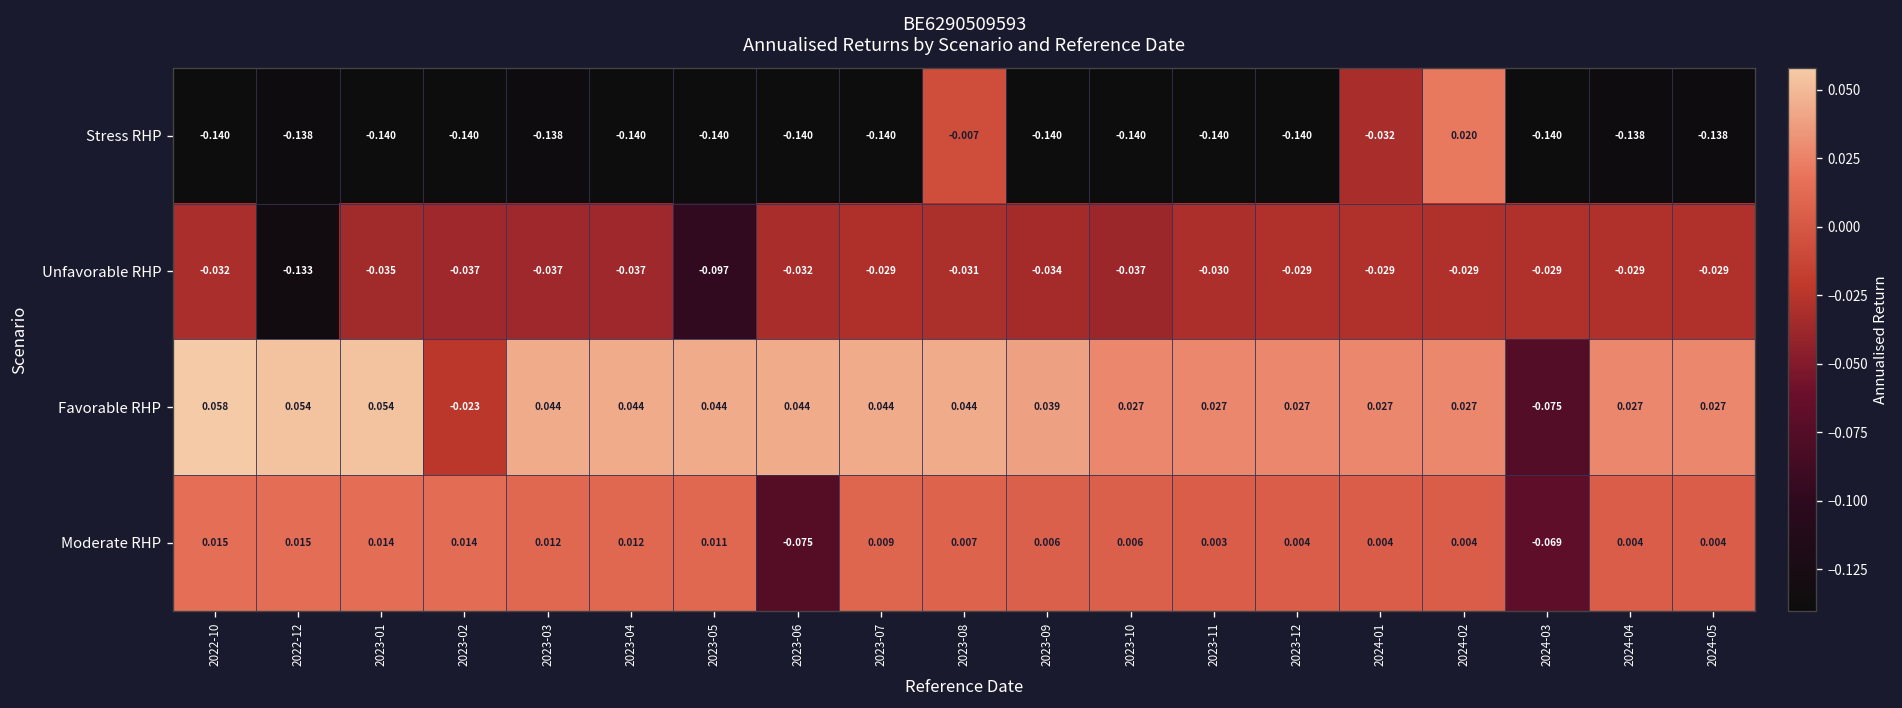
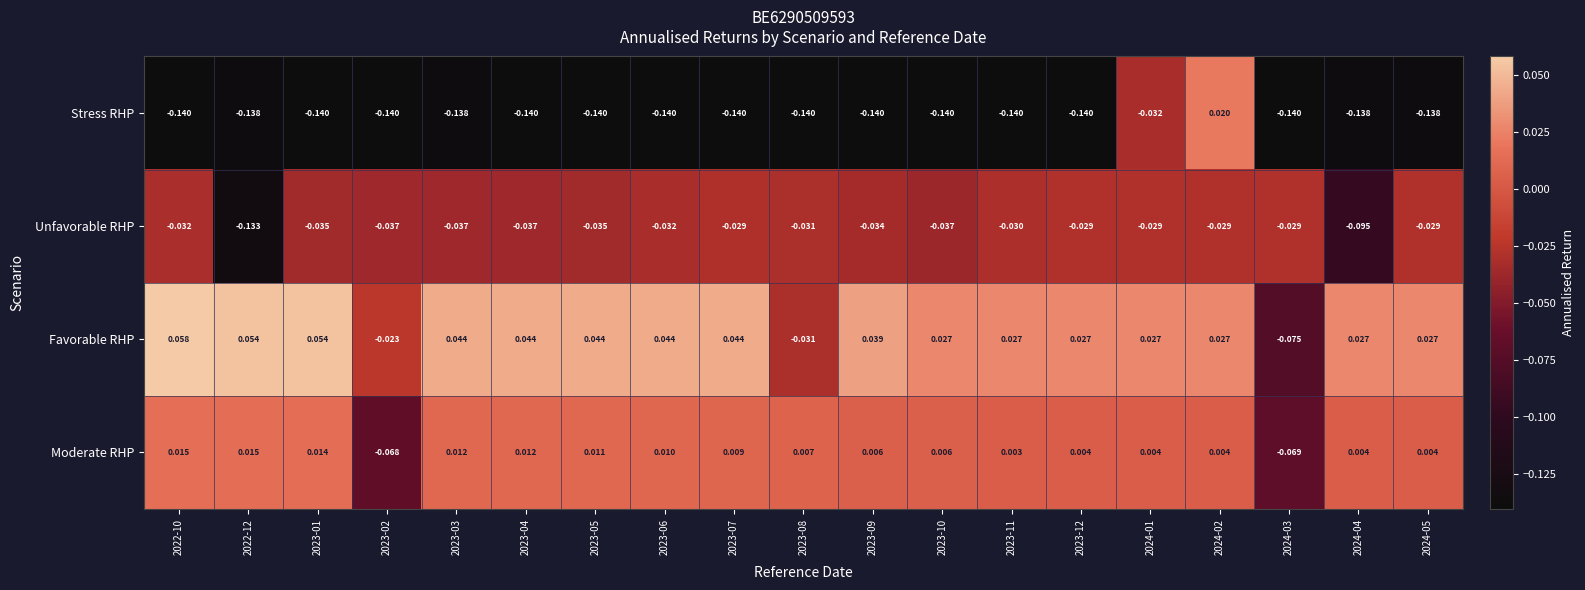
Stress RHP, 2023-08: -0.007 -> -0.140
Unfavorable RHP, 2023-05: -0.097 -> -0.035
Unfavorable RHP, 2024-04: -0.029 -> -0.095
Favorable RHP, 2023-08: 0.044 -> -0.031
Moderate RHP, 2023-02: 0.014 -> -0.068
Moderate RHP, 2023-06: -0.075 -> 0.010
